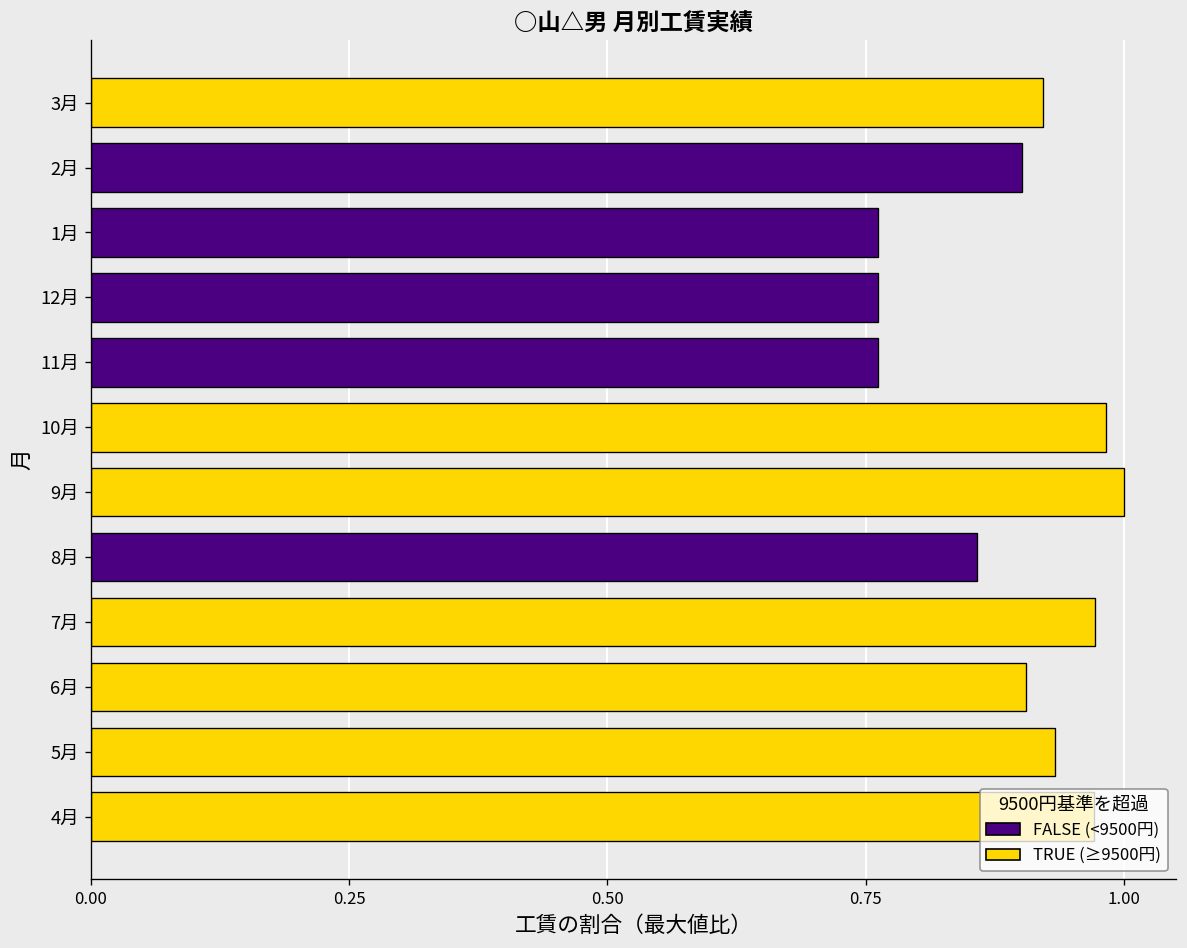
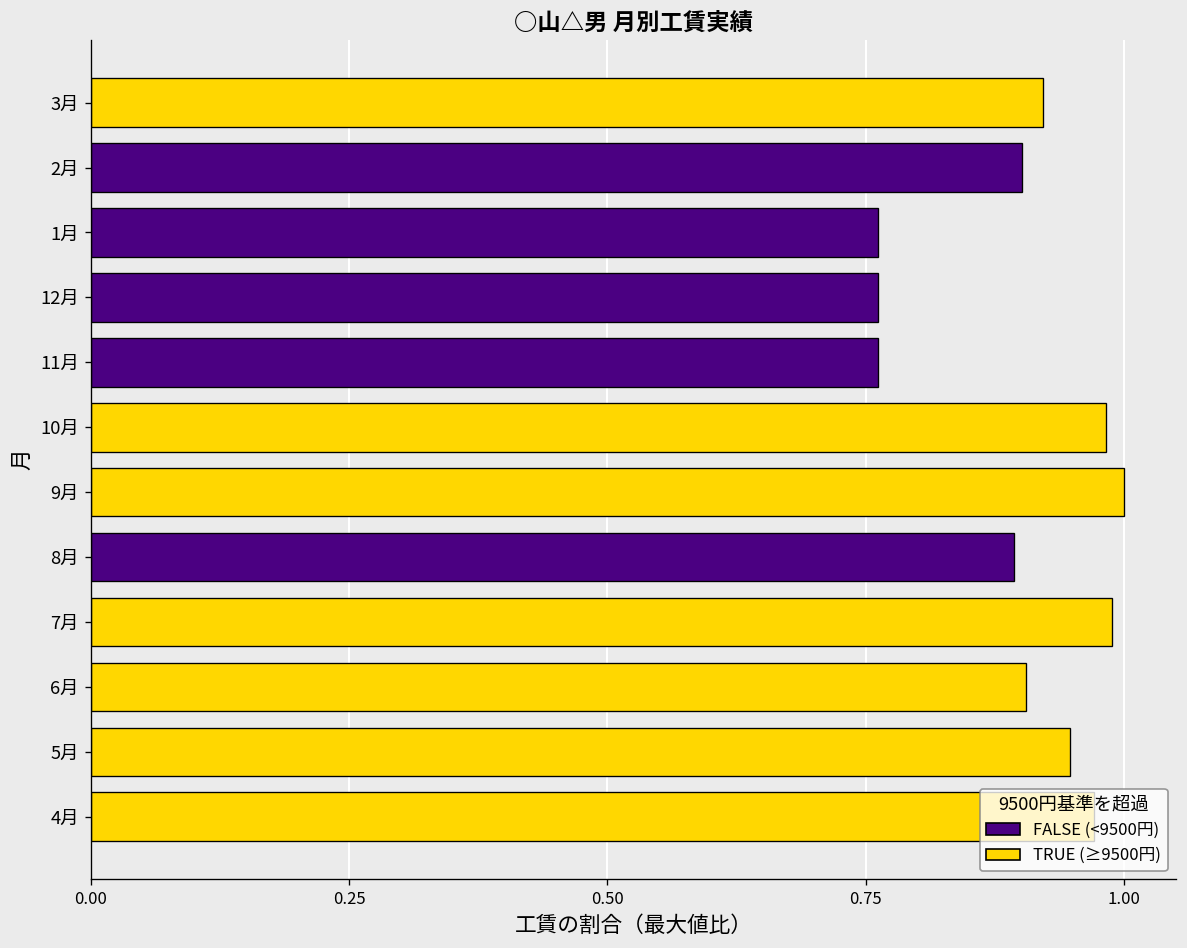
8月: 0.86 -> 0.89
7月: 0.97 -> 0.99
5月: 0.93 -> 0.95
